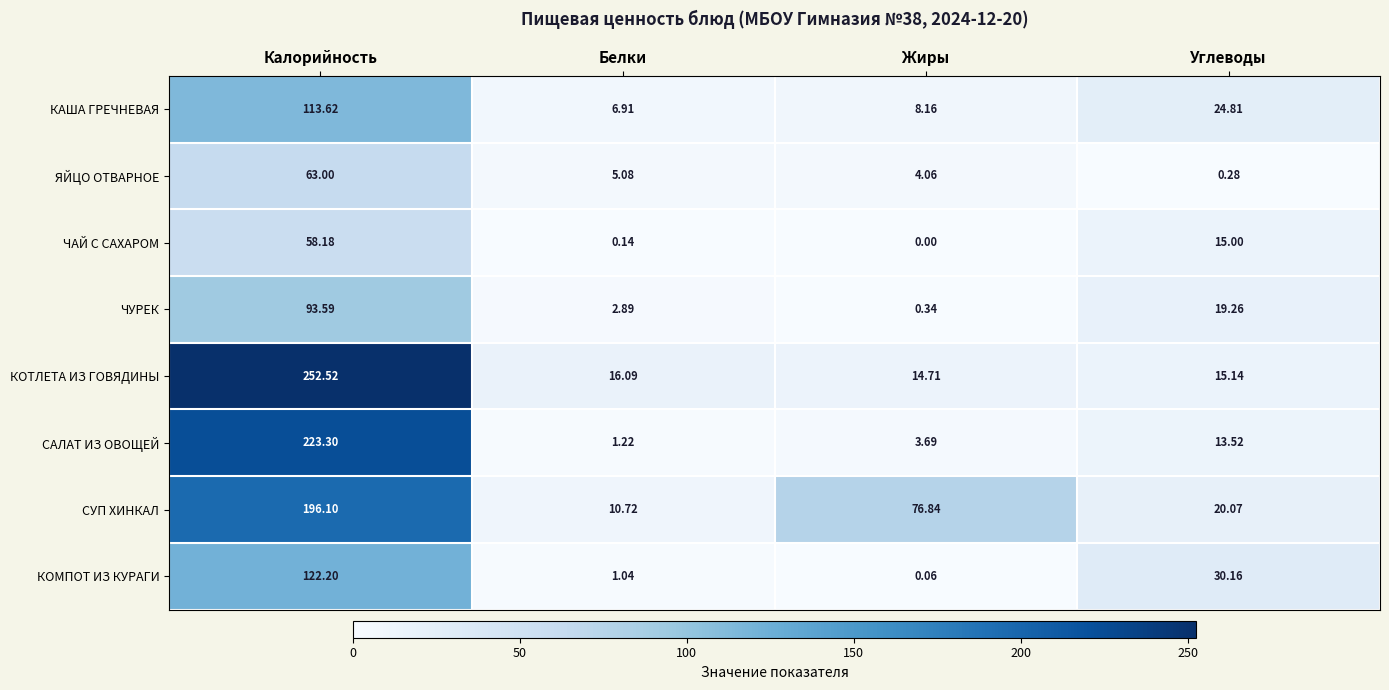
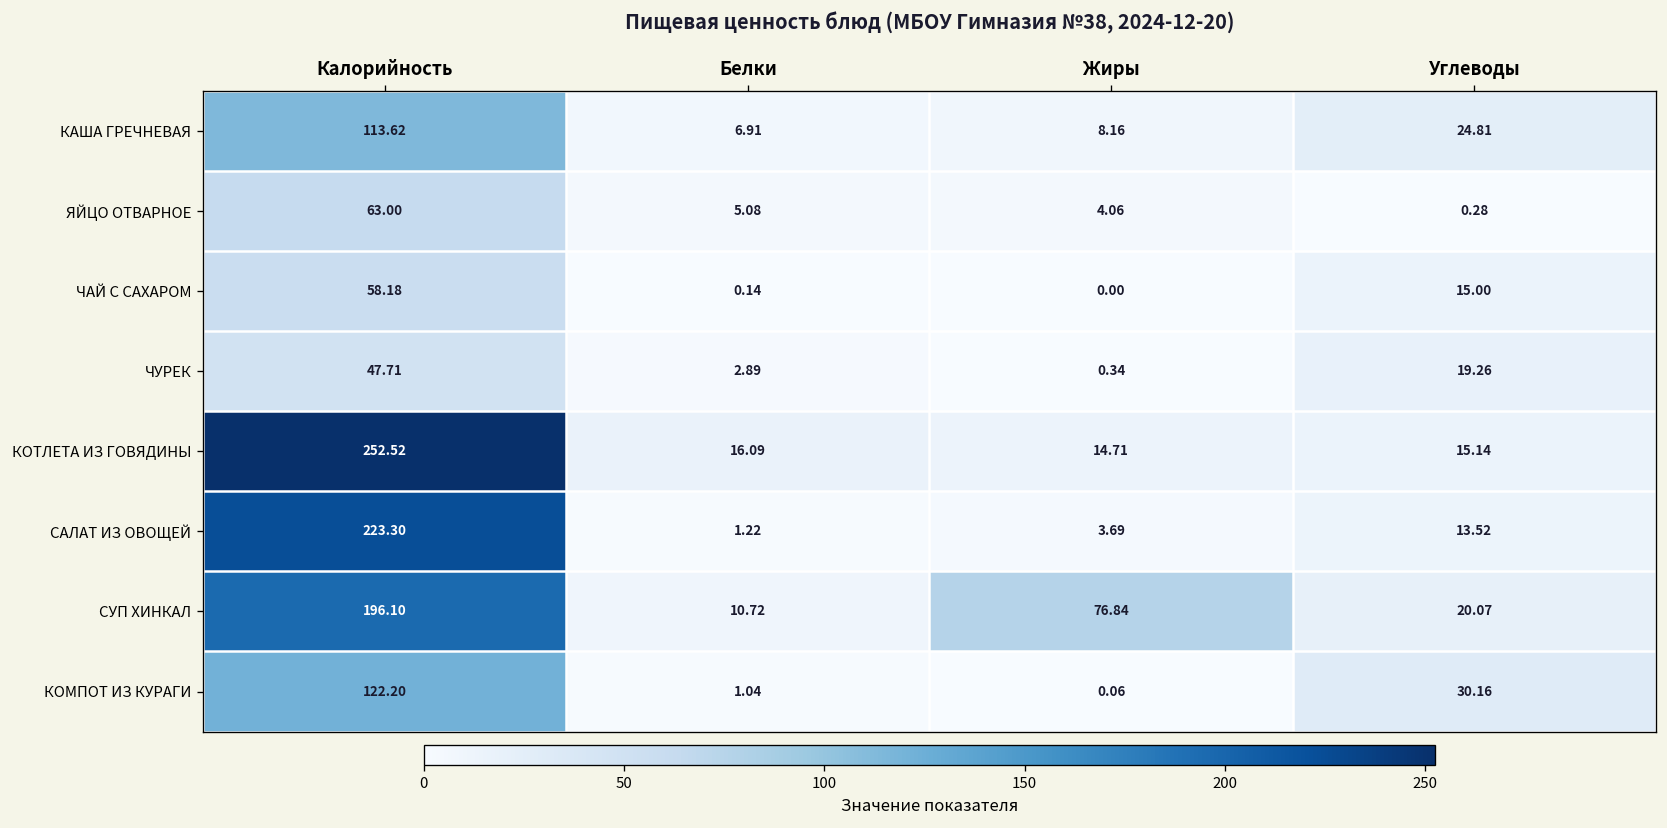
ЧУРЕК, Калорийность: 93.59 -> 47.71
